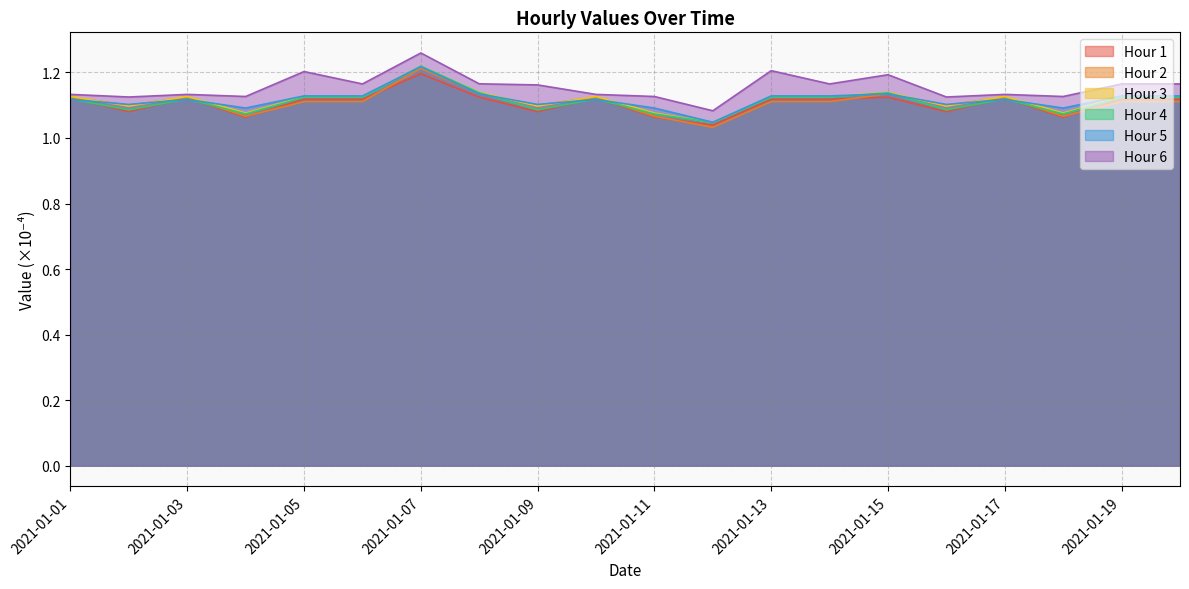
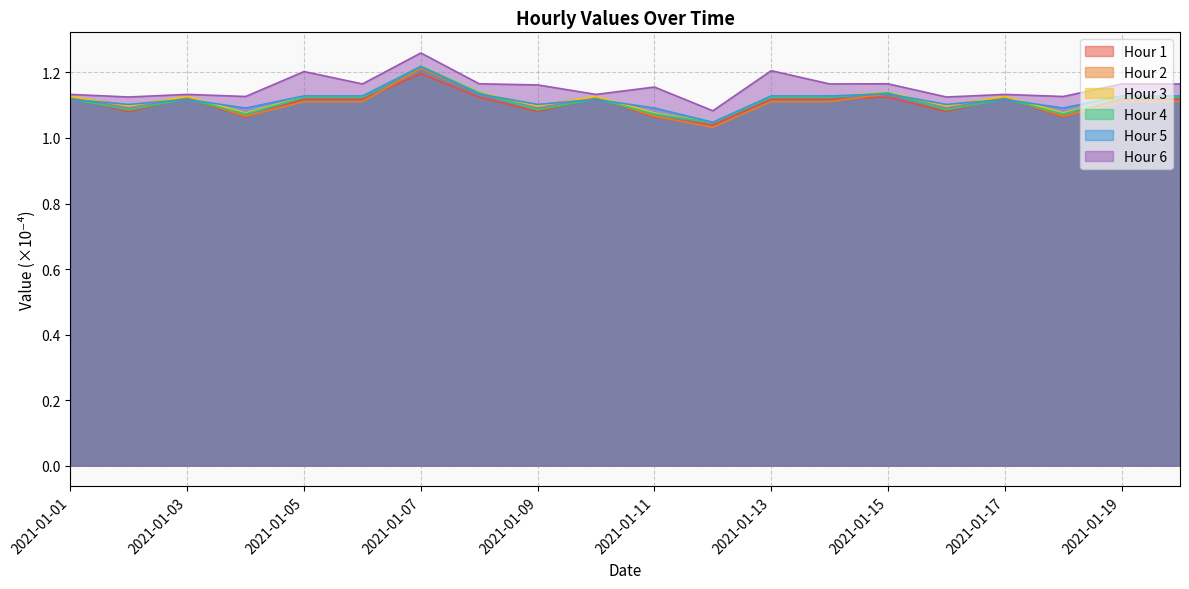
Hour 6, 2021-01-11: 1.13 -> 1.16
Hour 6, 2021-01-15: 1.19 -> 1.17
